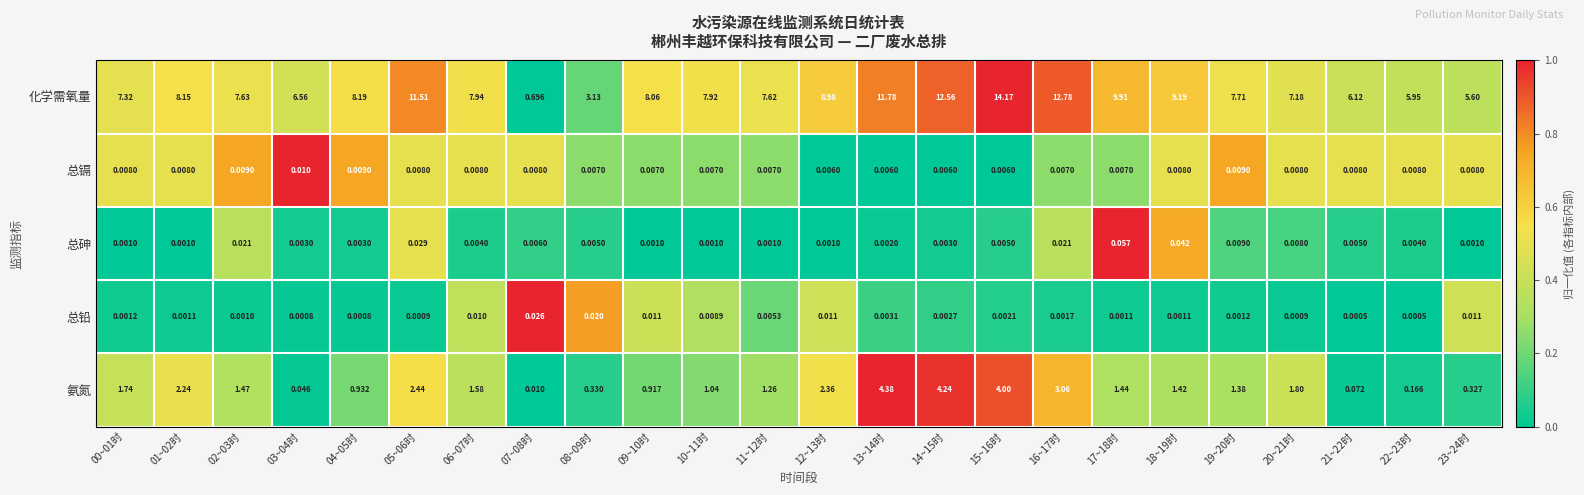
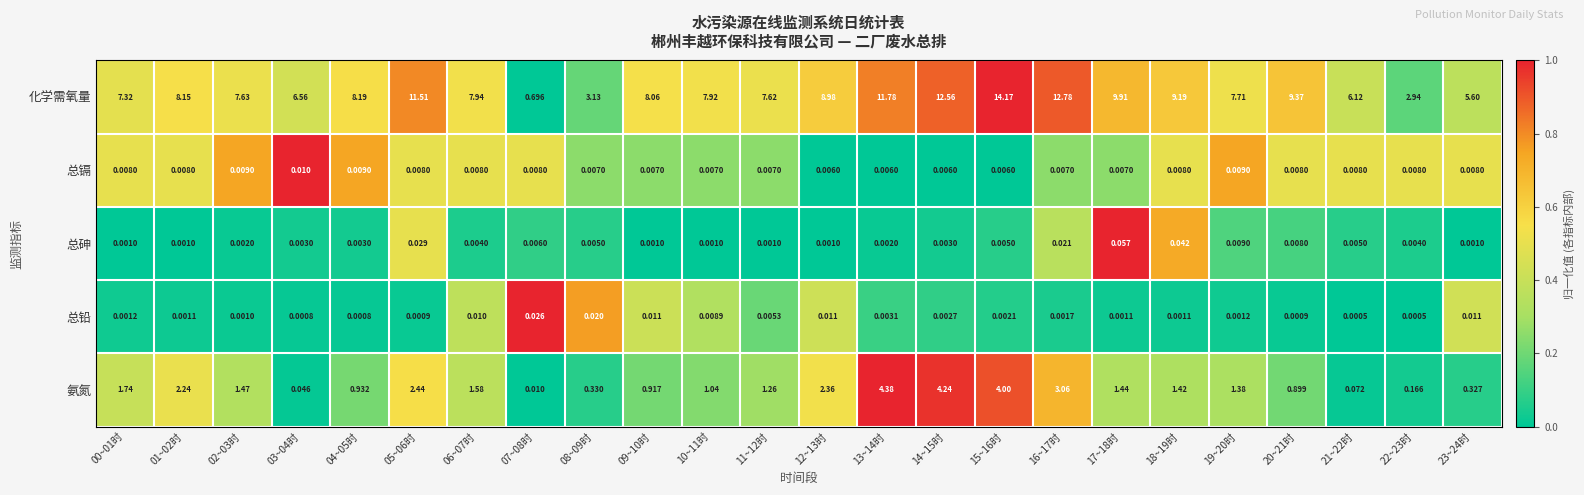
化学需氧量, 20~21时: 7.18 -> 9.37
化学需氧量, 22~23时: 5.95 -> 2.94
总砷, 02~03时: 0.021 -> 0.0020
氨氮, 20~21时: 1.80 -> 0.899
